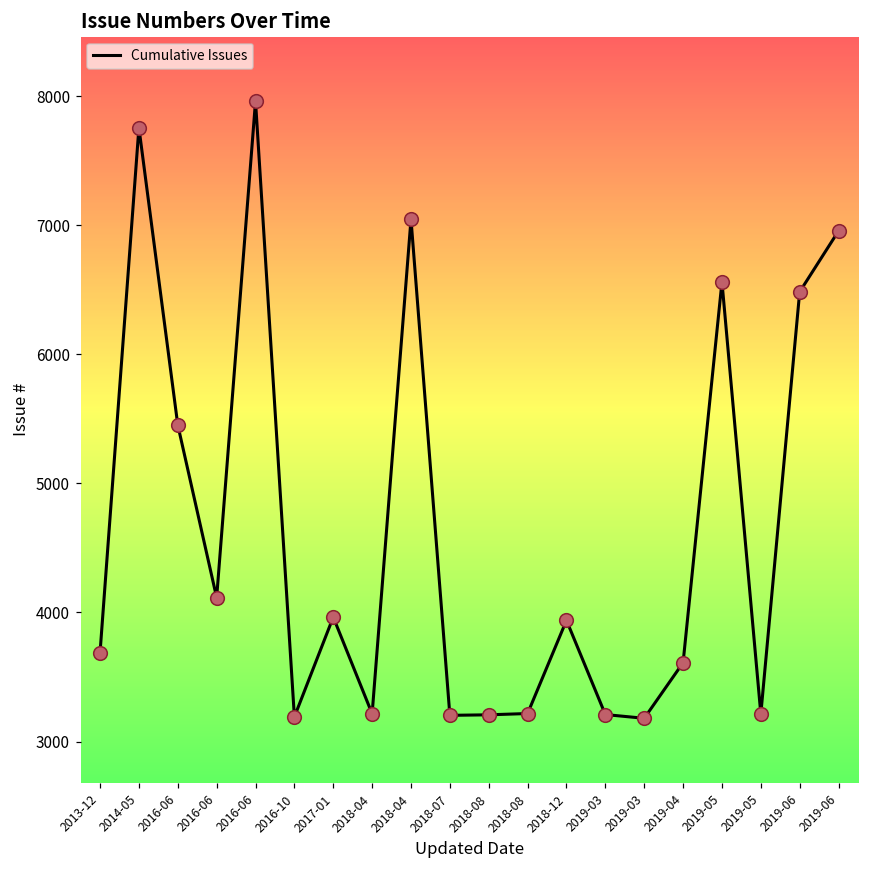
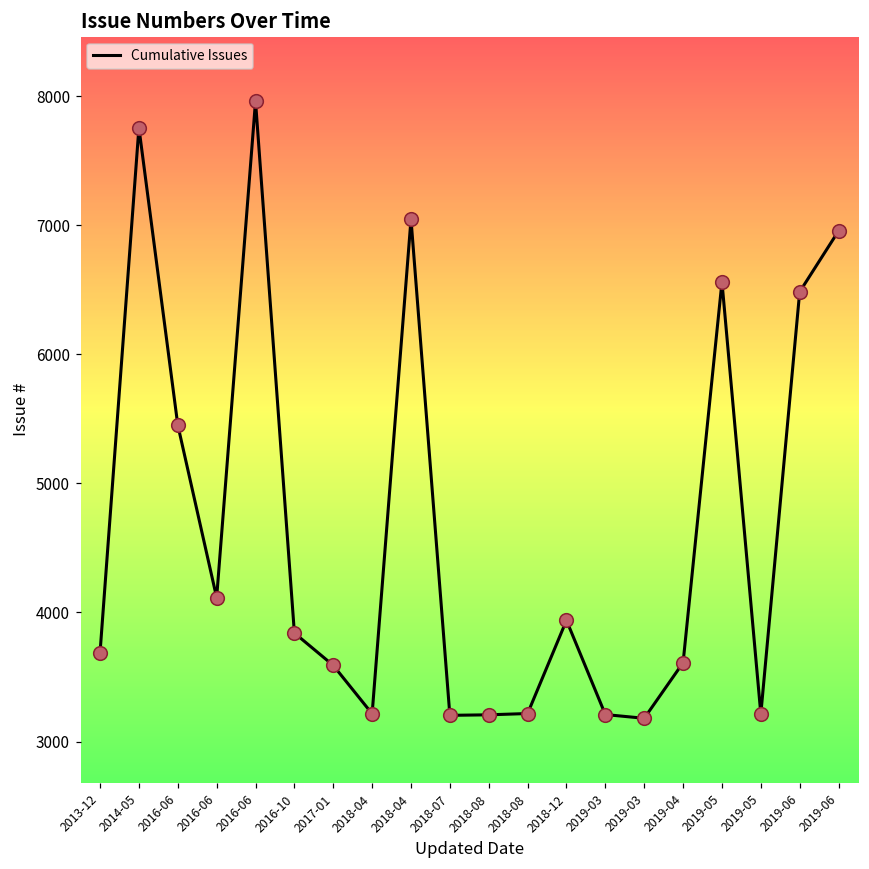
2016-10: 3190 -> 3840
2017-01: 3960 -> 3590
